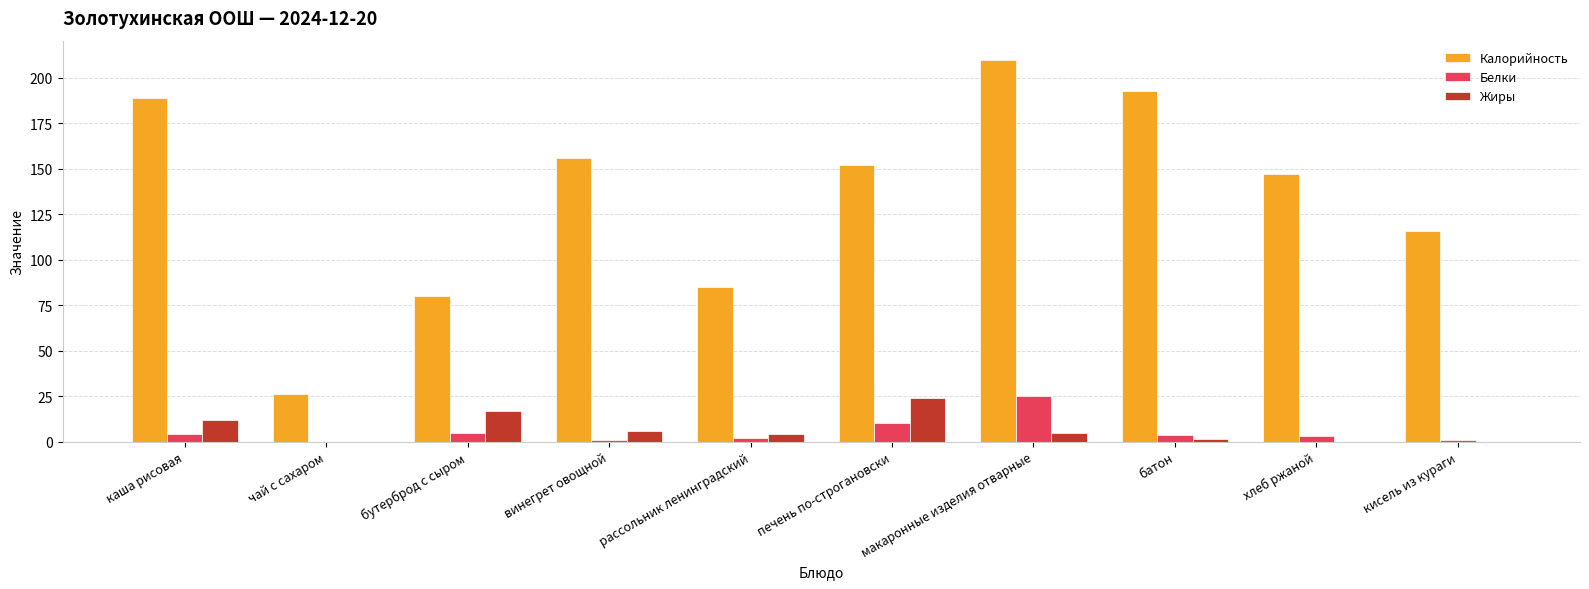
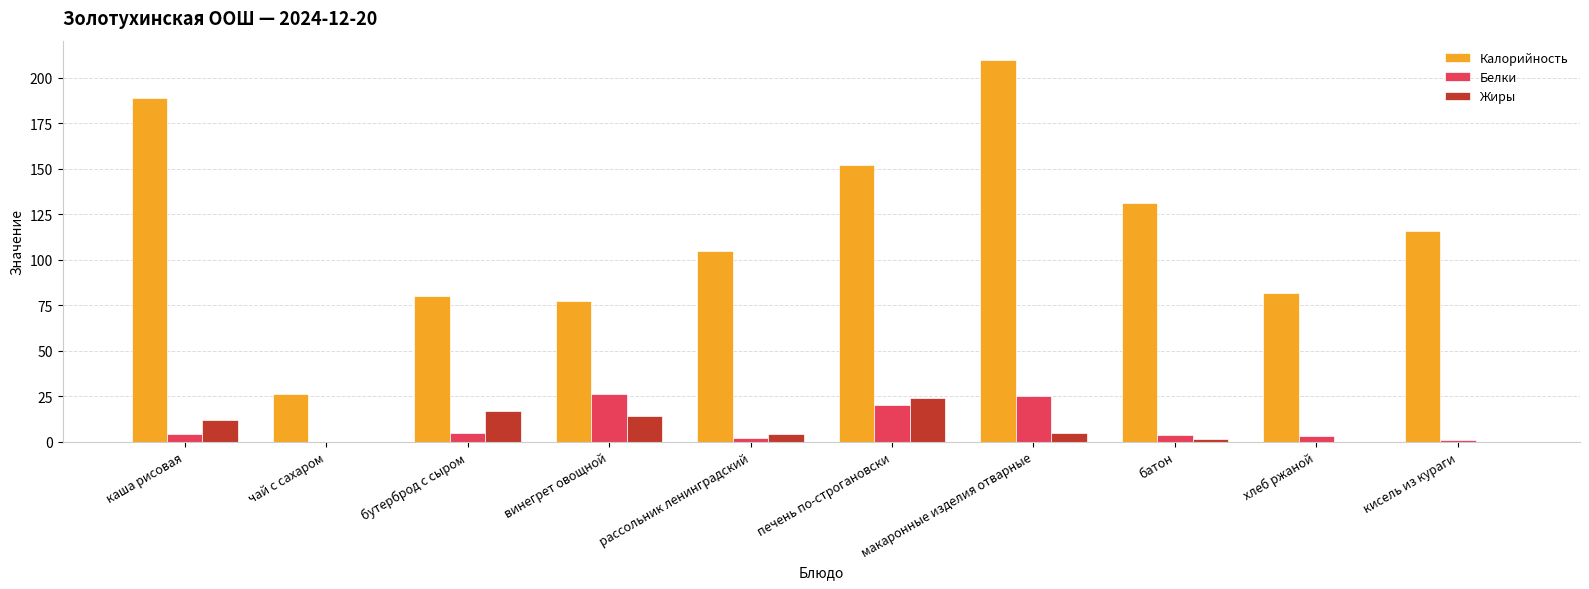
Калорийность, винегрет овощной: 156 -> 78
Белки, винегрет овощной: 1 -> 26
Жиры, винегрет овощной: 6 -> 14
Калорийность, рассольник ленинградский: 85 -> 105
Белки, печень по-строгановски: 10 -> 20
Калорийность, батон: 193 -> 131
Калорийность, хлеб ржаной: 147 -> 82
